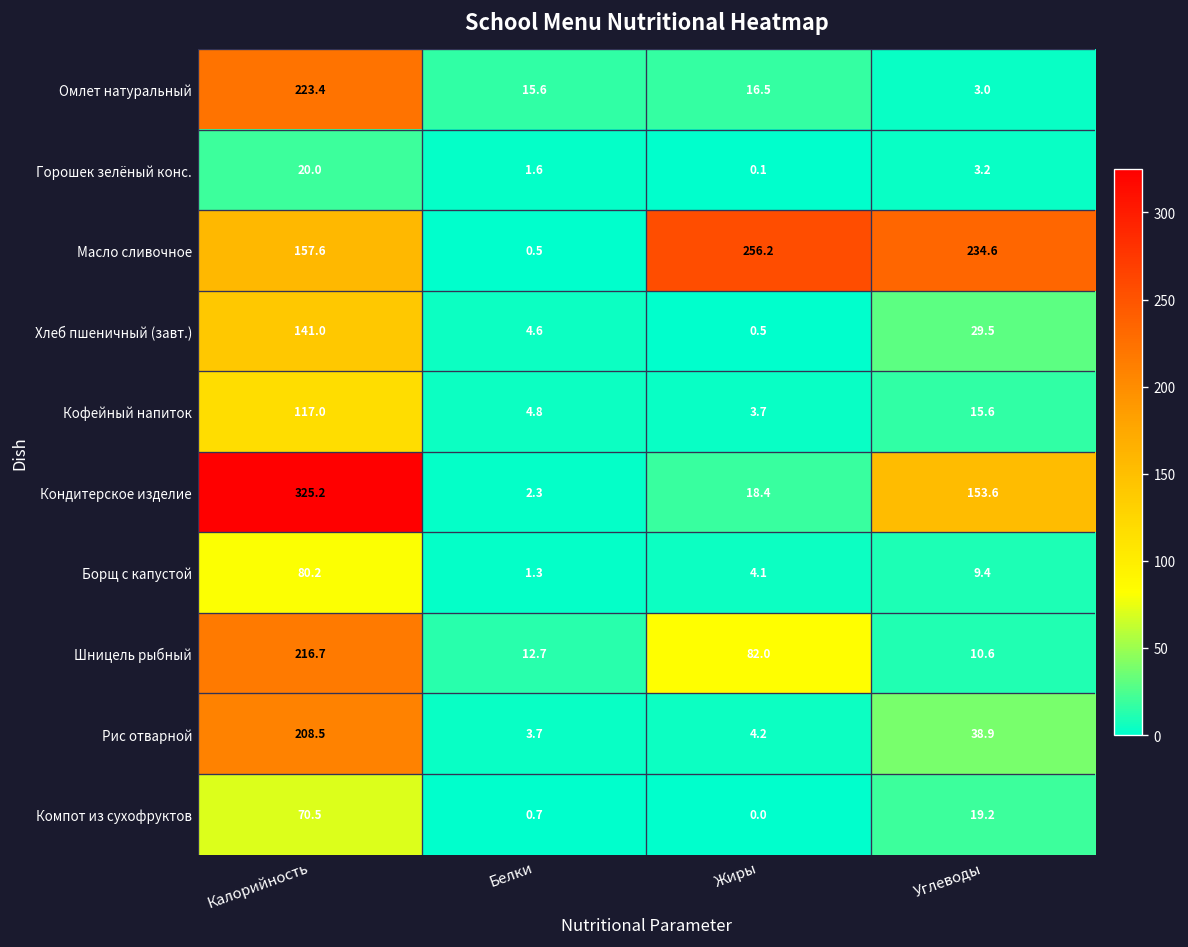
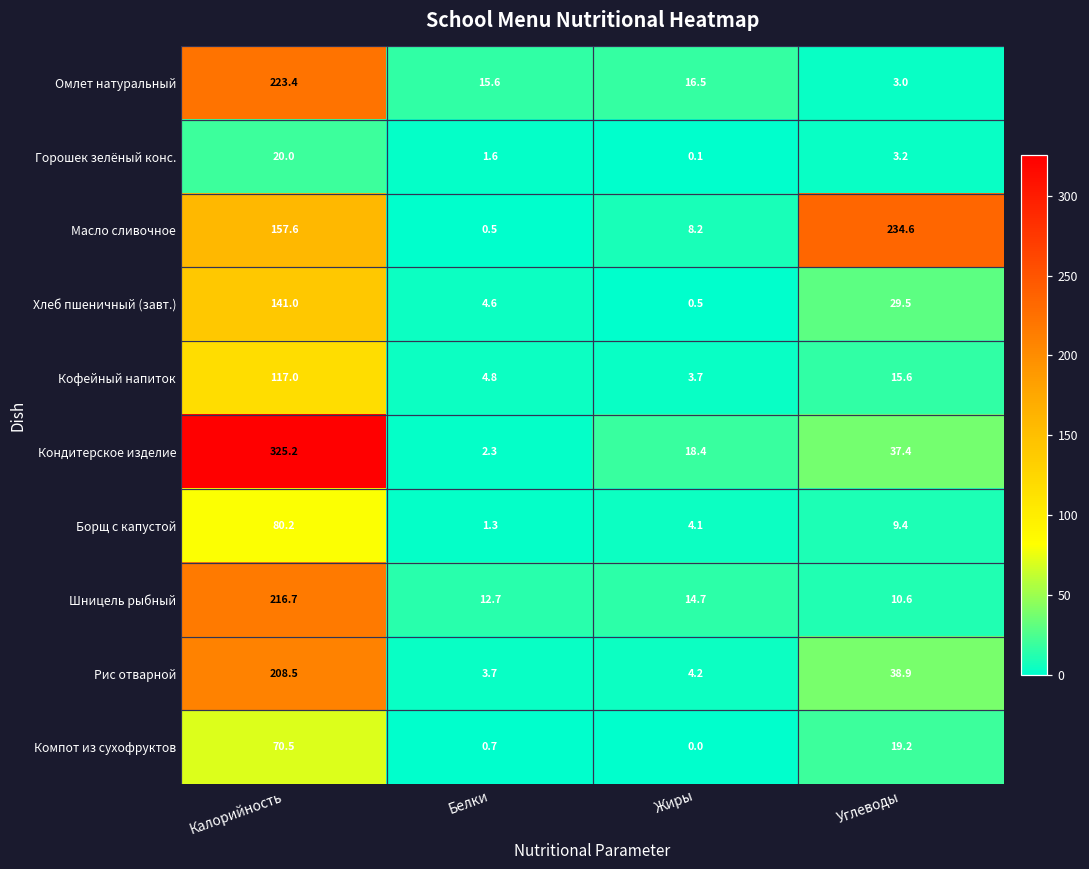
Масло сливочное, Жиры: 256.2 -> 8.2
Кондитерское изделие, Углеводы: 153.6 -> 37.4
Шницель рыбный, Жиры: 82.0 -> 14.7
